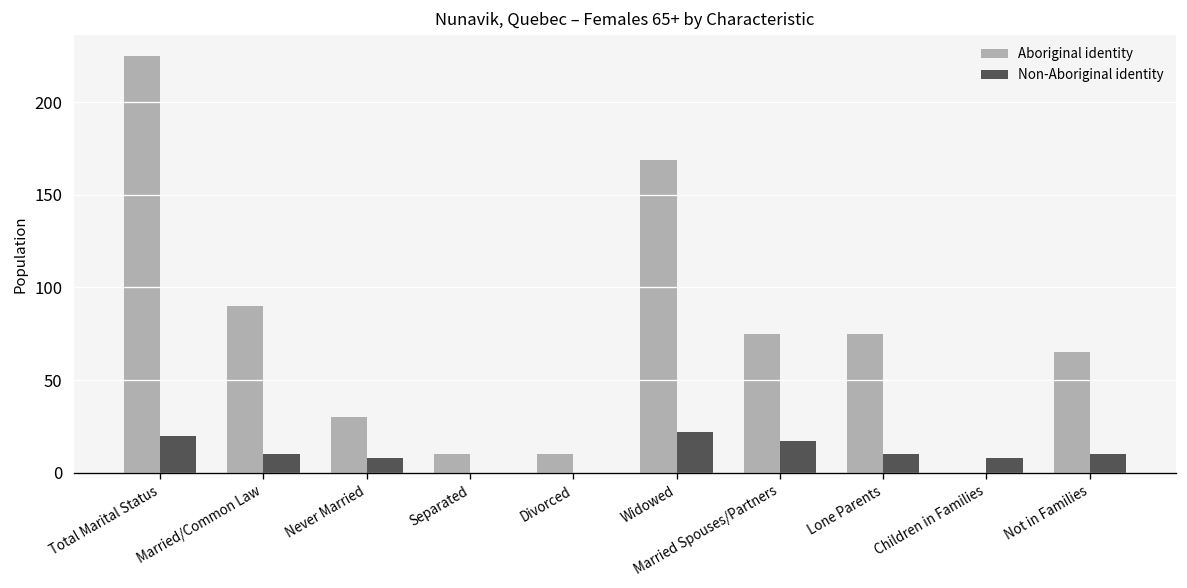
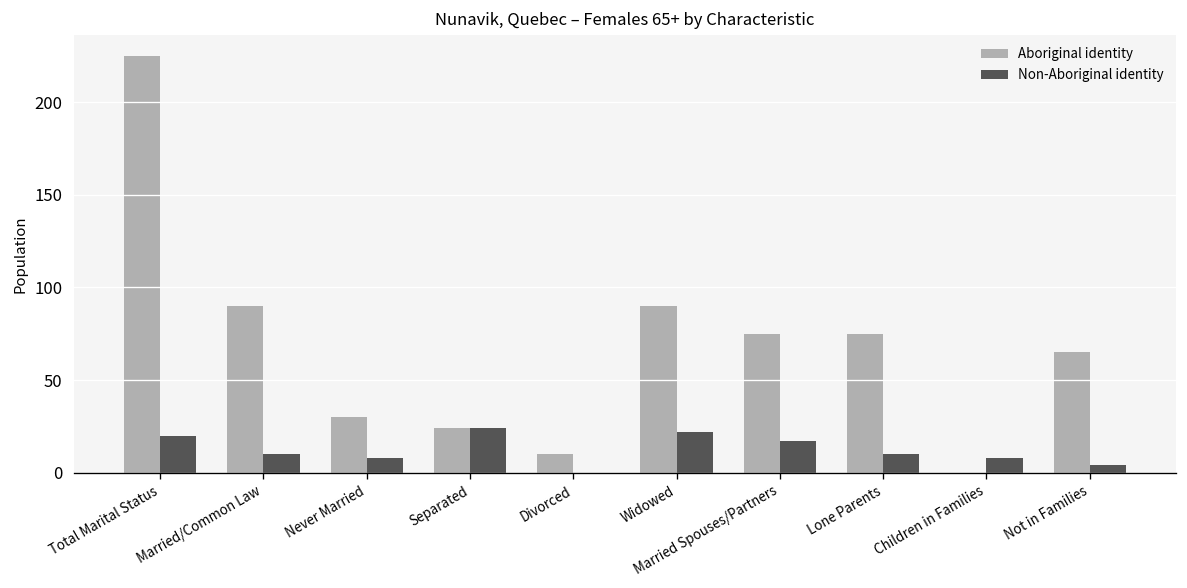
Aboriginal identity, Separated: 10 -> 24
Non-Aboriginal identity, Separated: 0 -> 24
Aboriginal identity, Widowed: 169 -> 90
Non-Aboriginal identity, Not in Families: 10 -> 4
